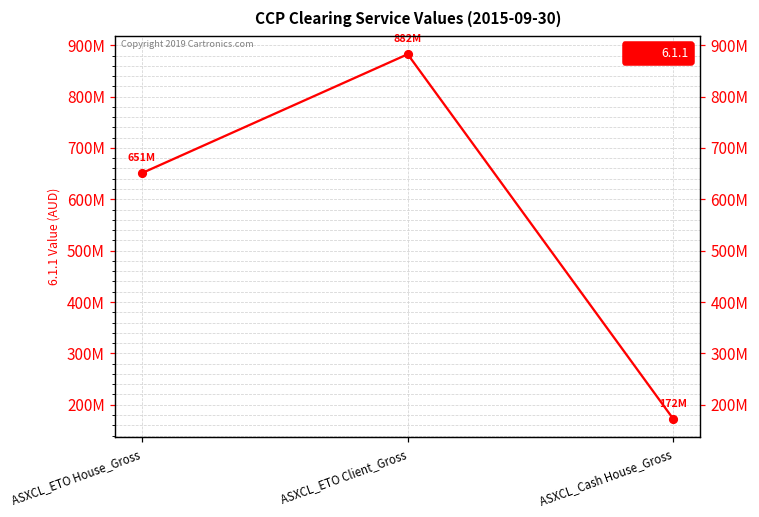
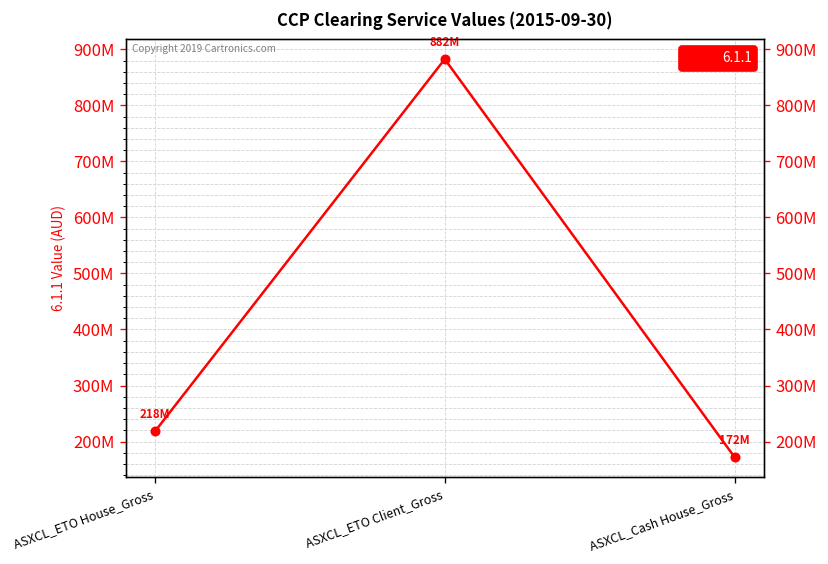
ASXCL_ETO House_Gross: 651M -> 218M
